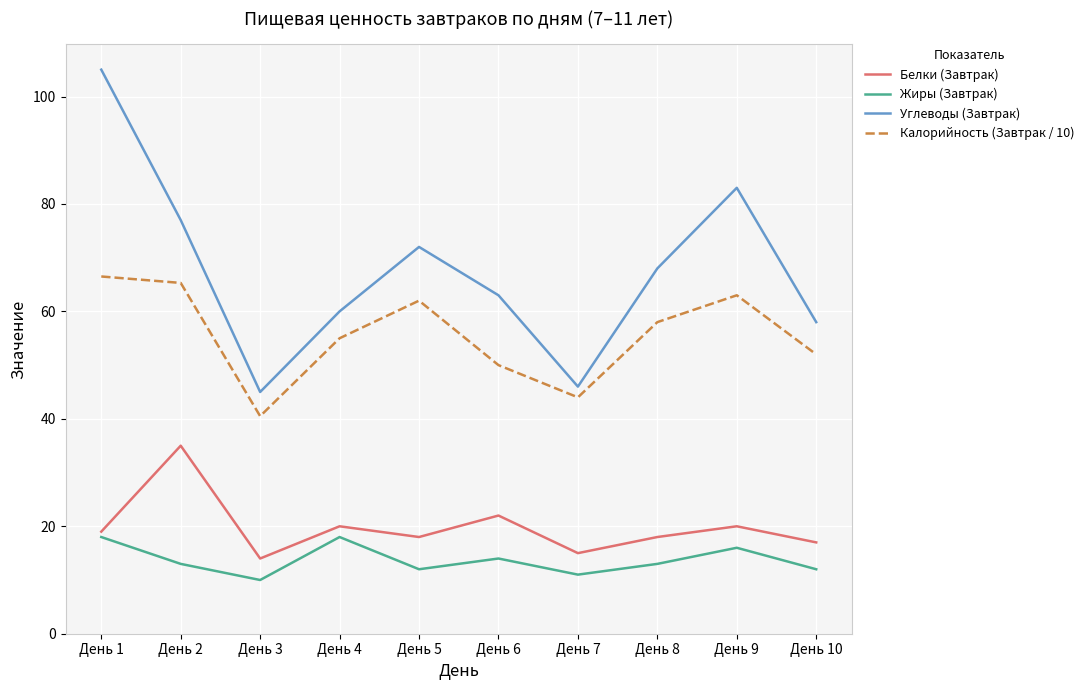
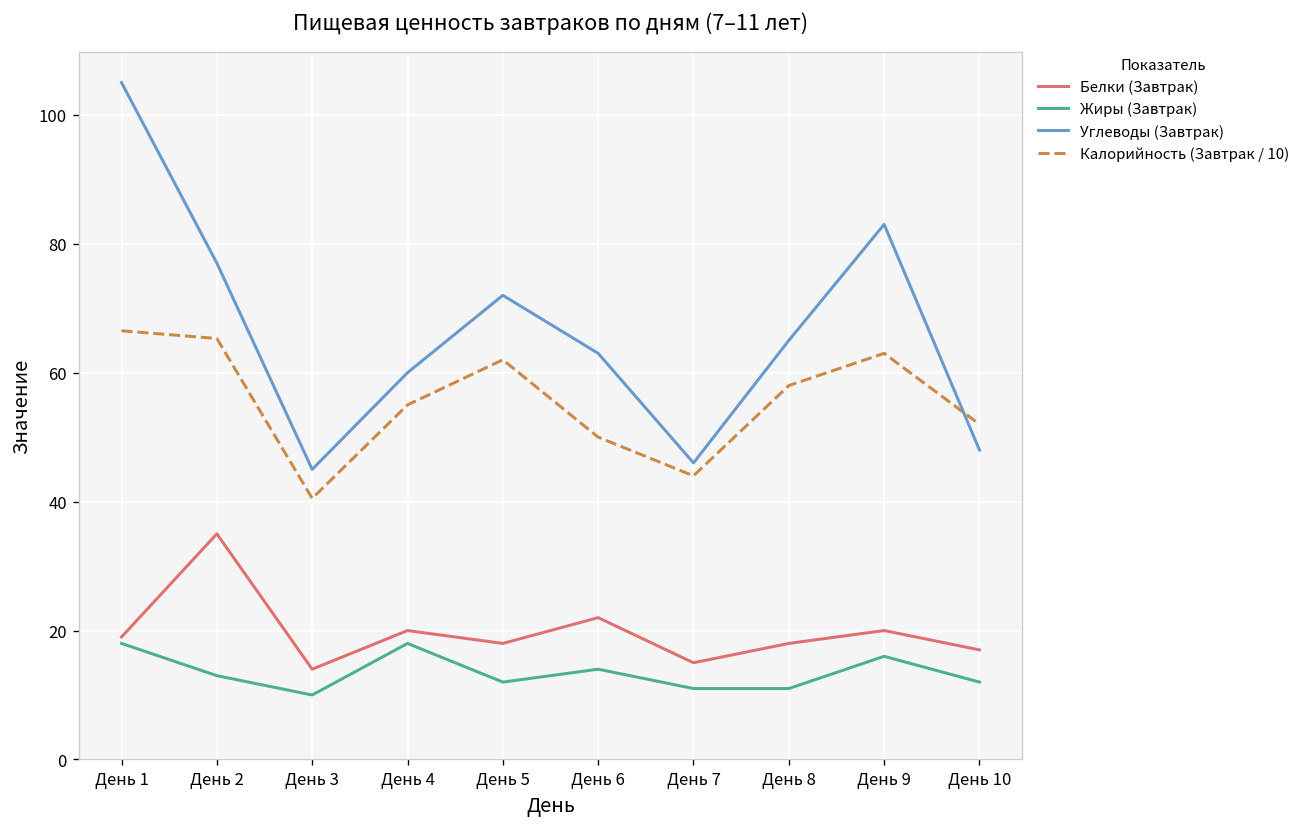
Жиры (Завтрак), День 8: 13 -> 11
Углеводы (Завтрак), День 8: 68 -> 65
Углеводы (Завтрак), День 10: 58 -> 48
